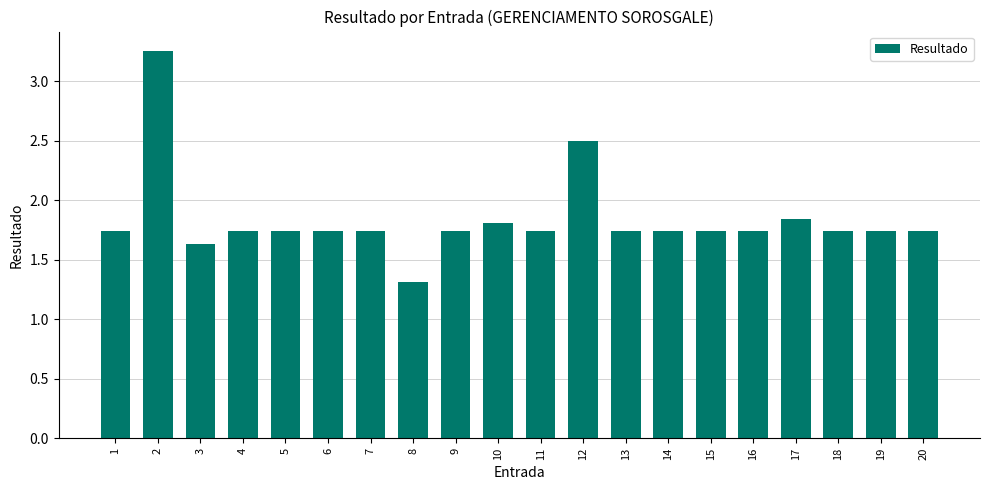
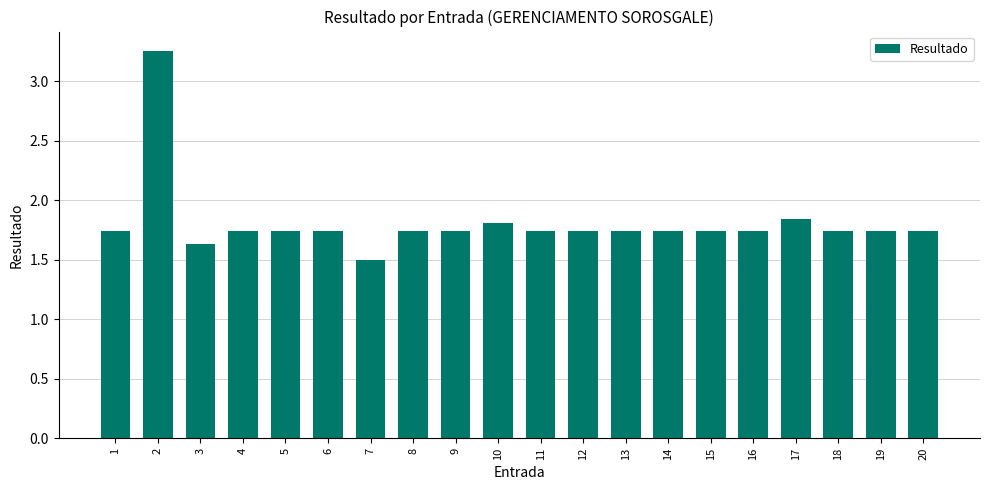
7: 1.74 -> 1.50
8: 1.31 -> 1.74
12: 2.50 -> 1.74
